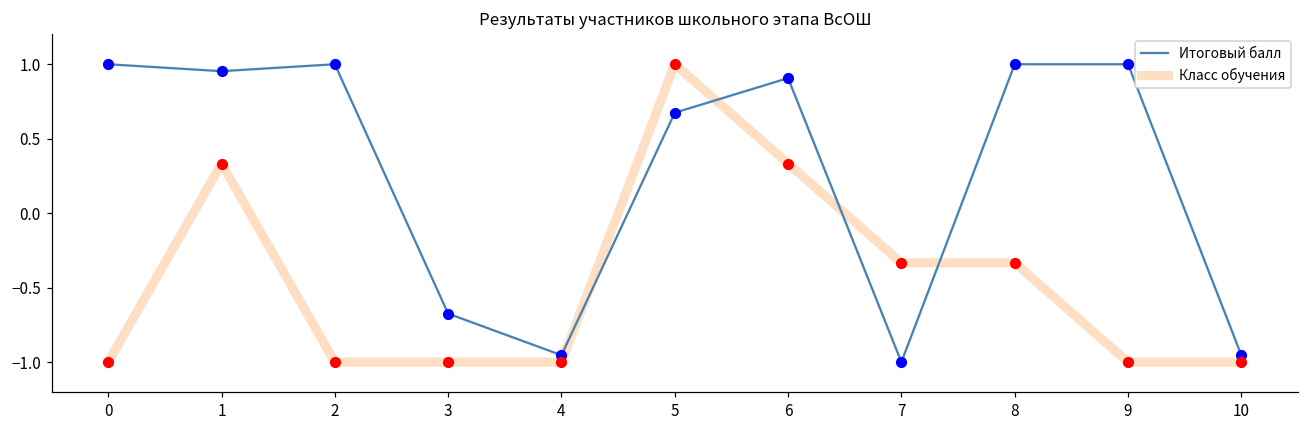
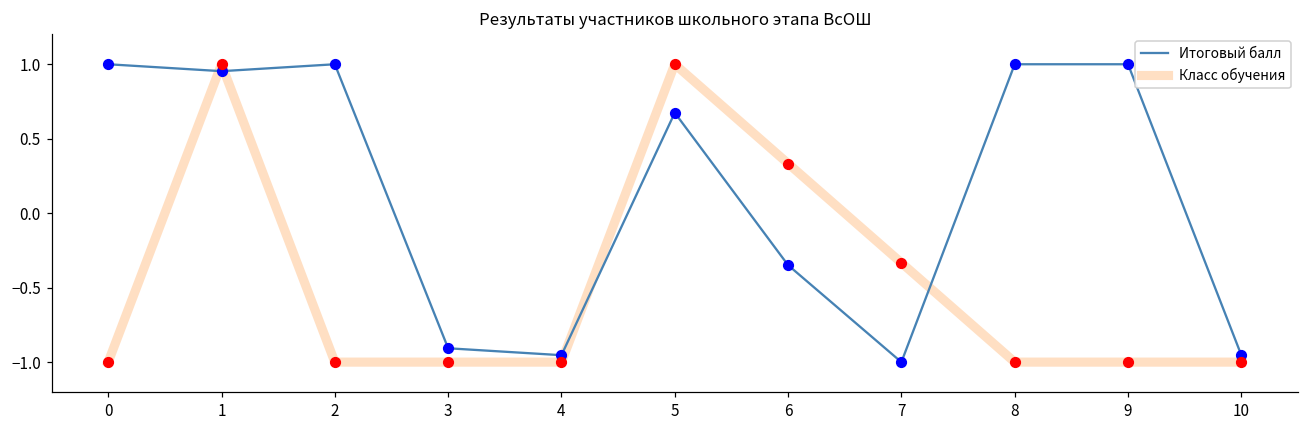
Класс обучения, 1: 0.33 -> 1.00
Итоговый балл, 3: -0.67 -> -0.91
Итоговый балл, 6: 0.91 -> -0.35
Класс обучения, 8: -0.33 -> -1.00
